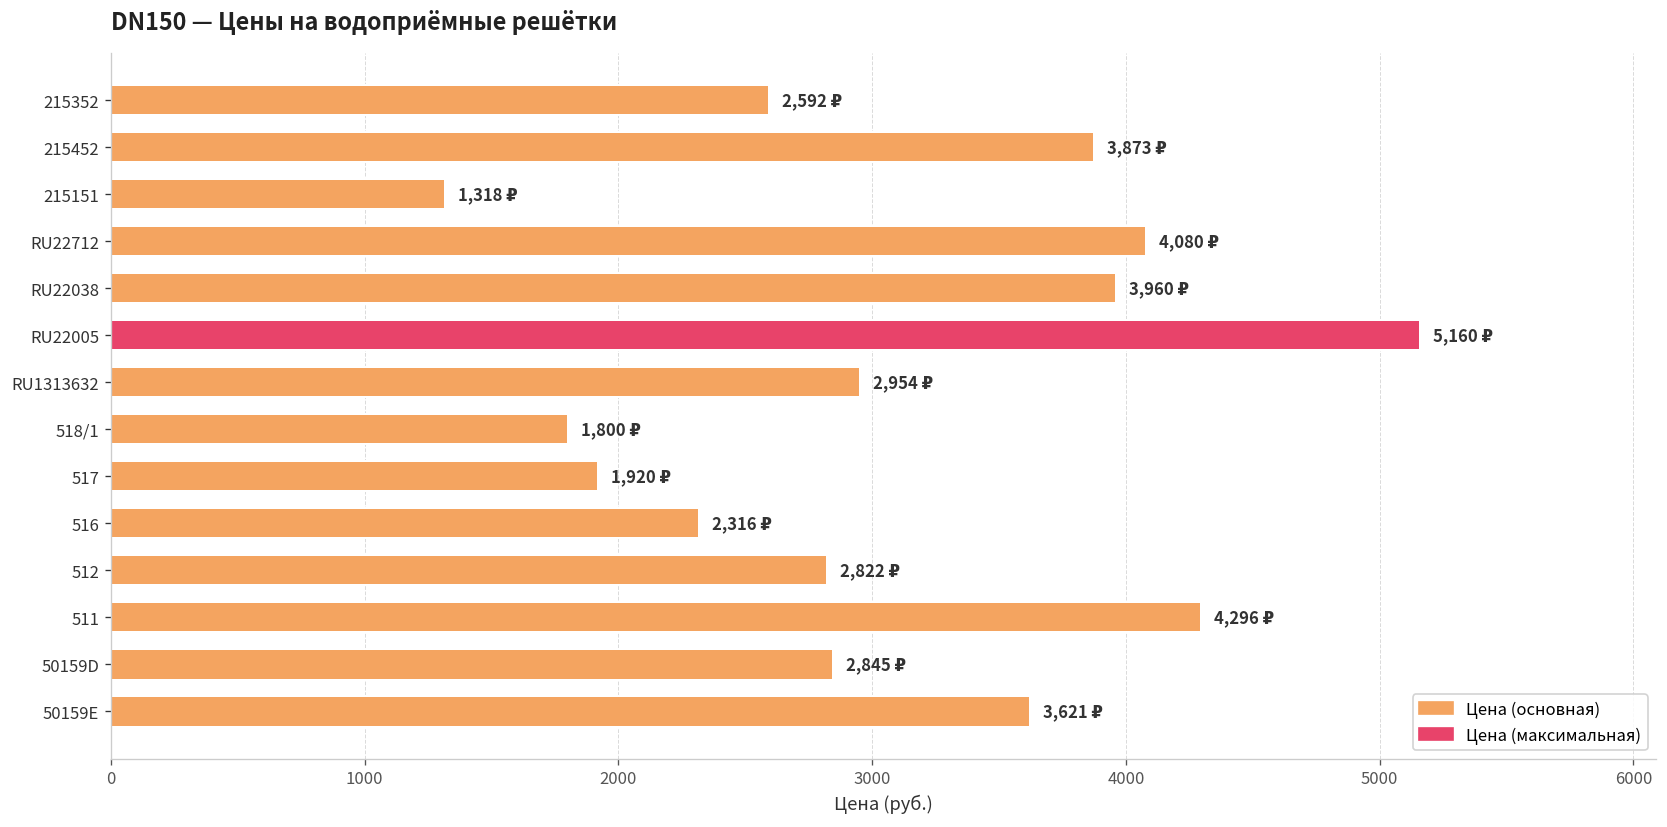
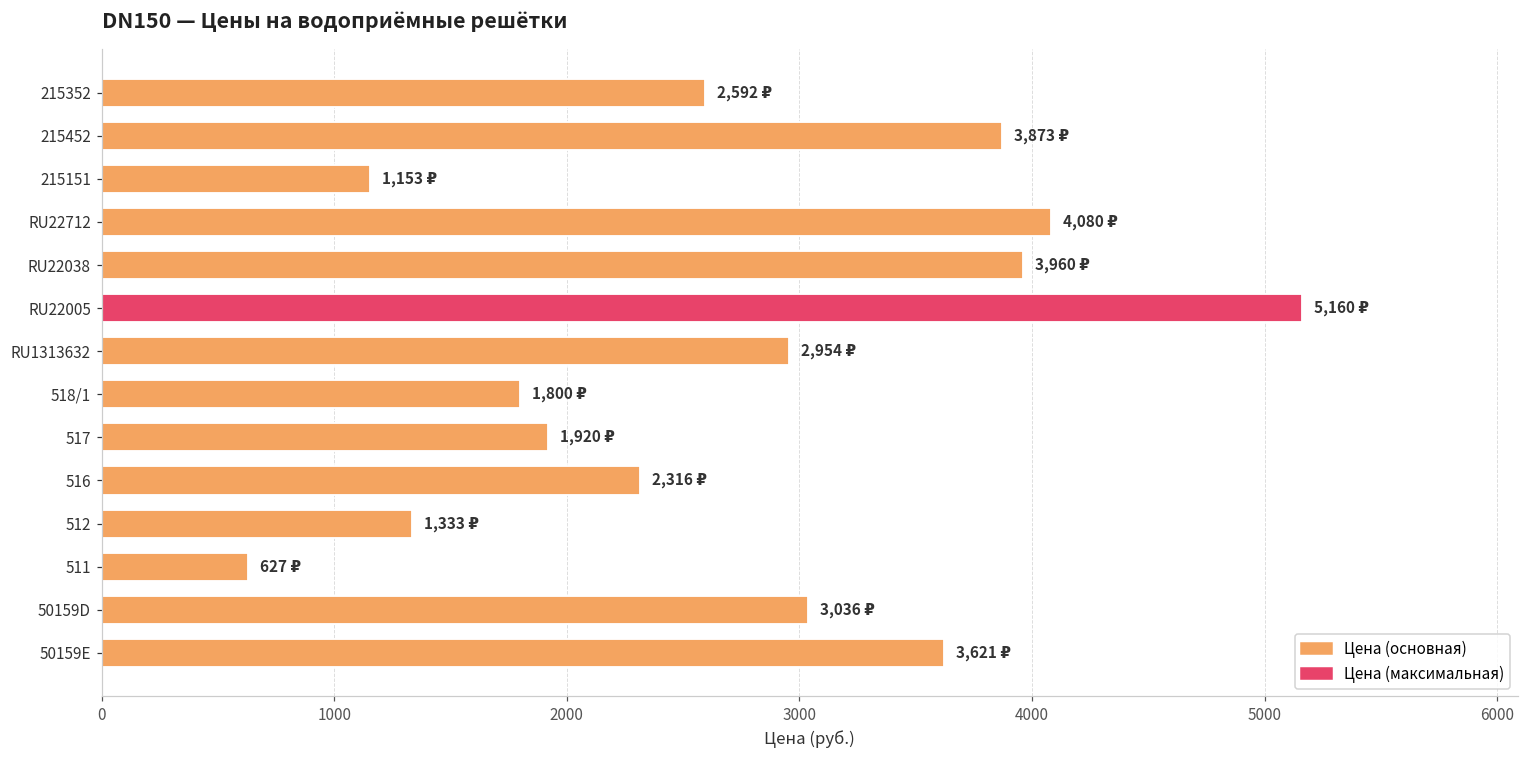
215151: 1,318 -> 1,153
512: 2,822 -> 1,333
511: 4,296 -> 627
50159D: 2,845 -> 3,036
